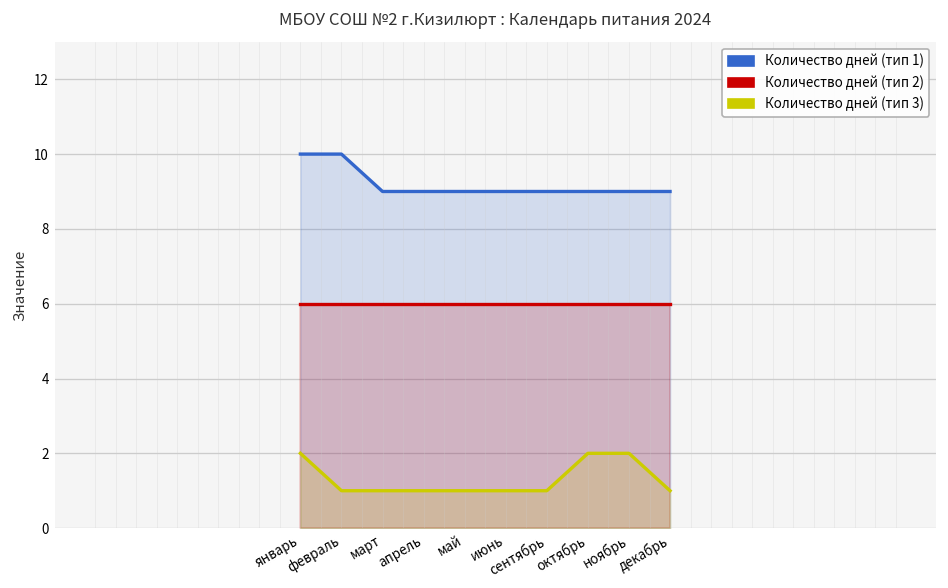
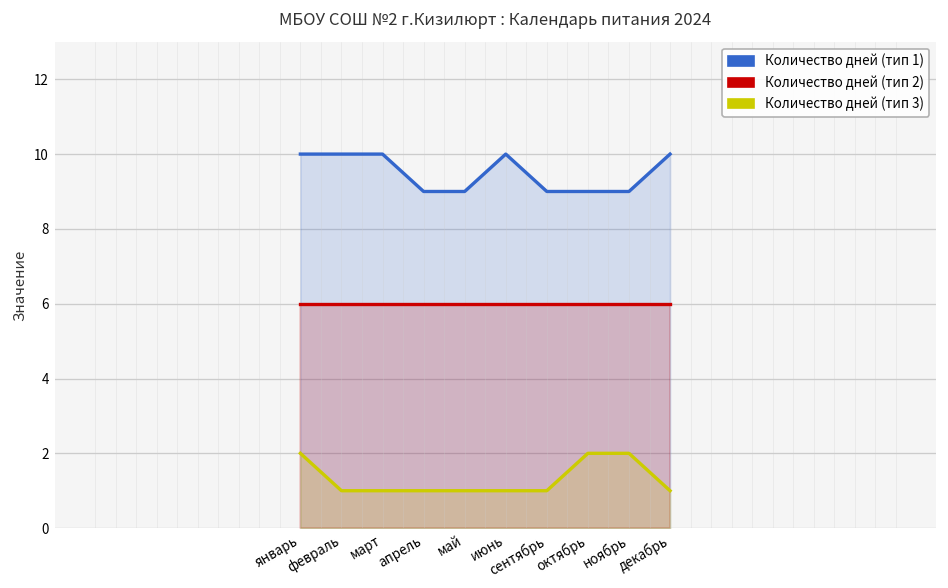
Количество дней (тип 1), март: 9 -> 10
Количество дней (тип 1), июнь: 9 -> 10
Количество дней (тип 1), декабрь: 9 -> 10
